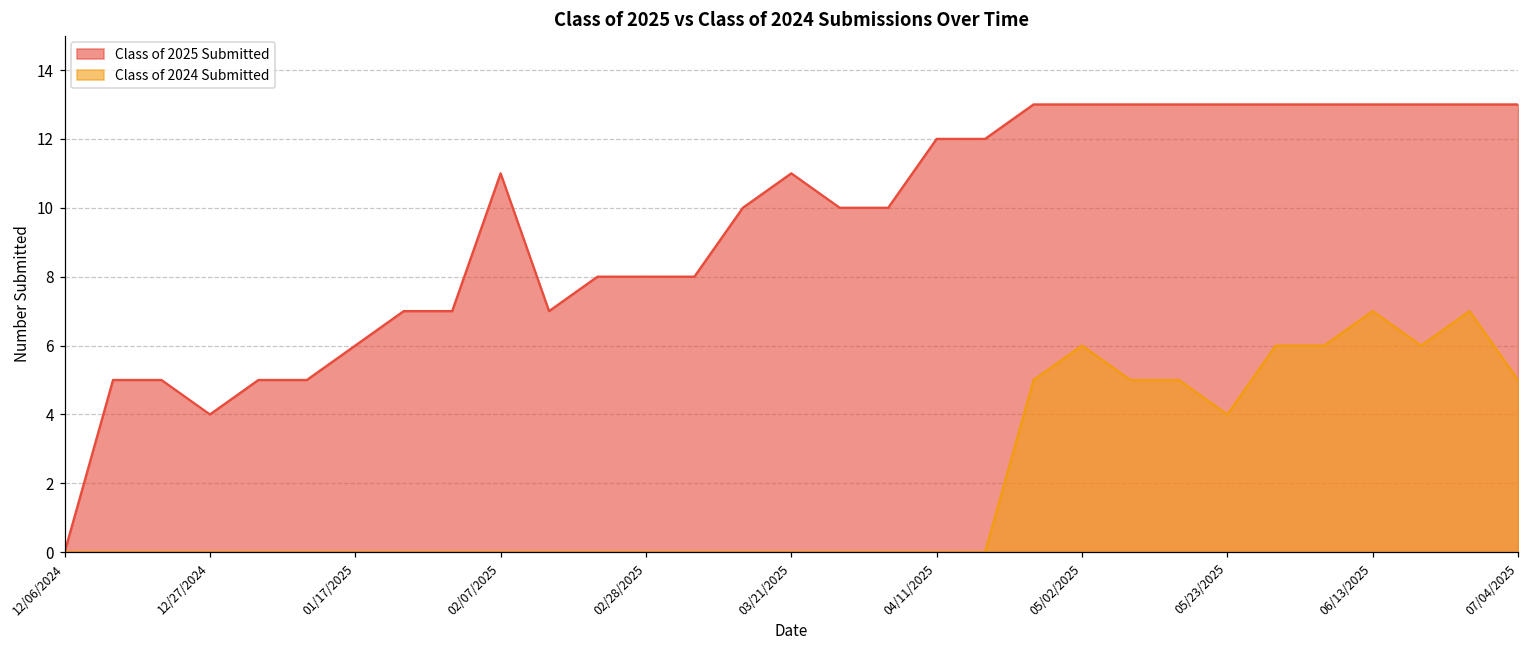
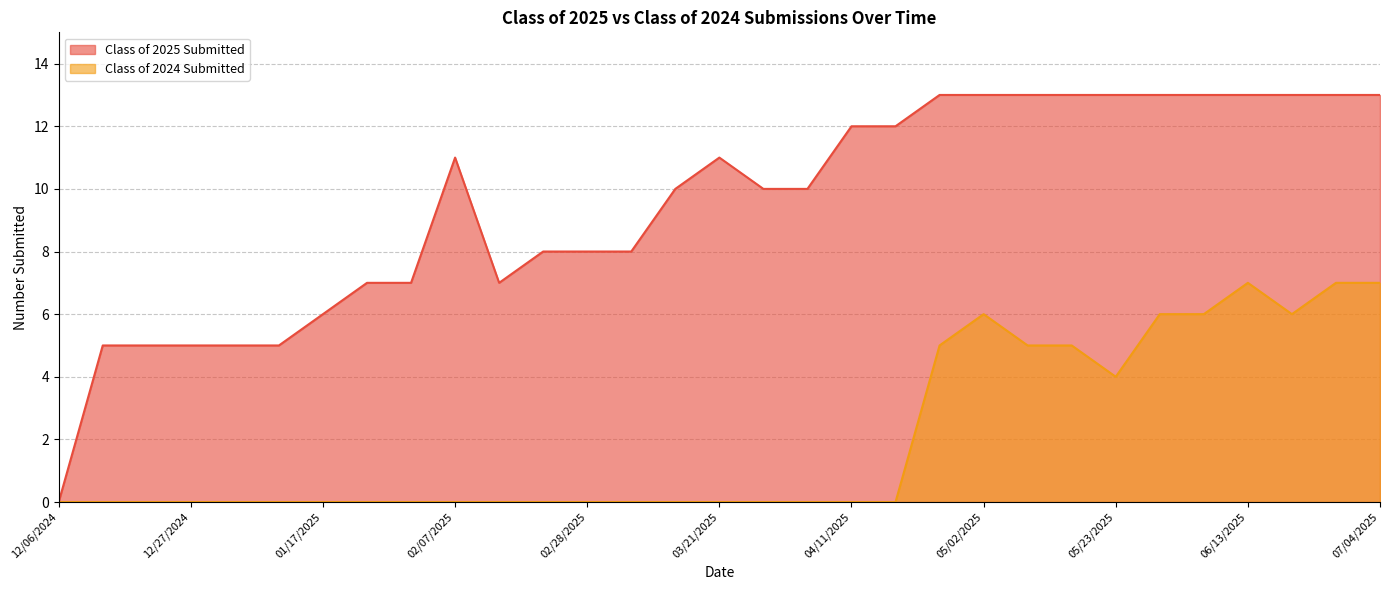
Class of 2025 Submitted, 12/27/2024: 4 -> 5
Class of 2024 Submitted, 07/04/2025: 5 -> 7
